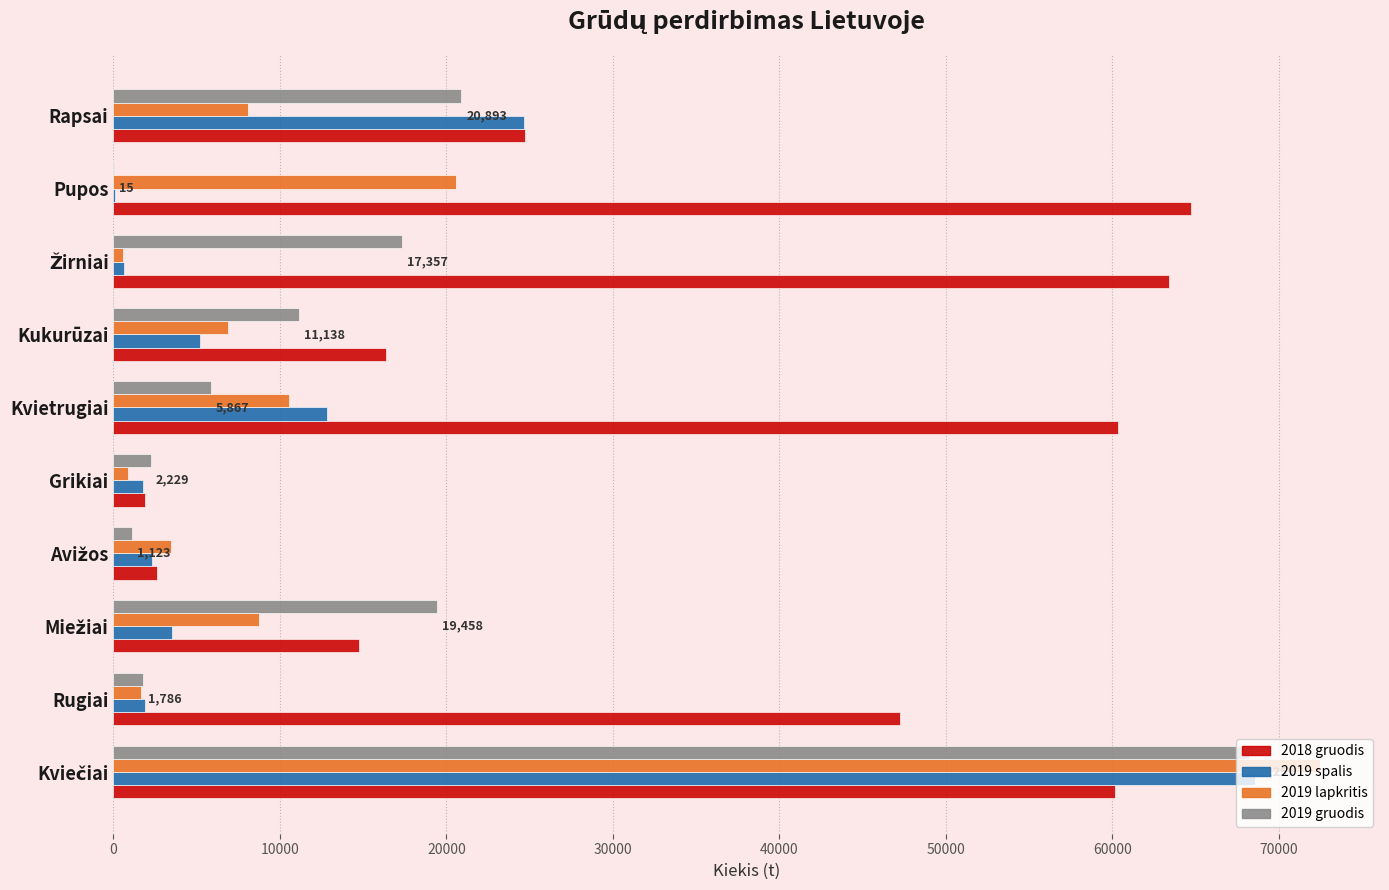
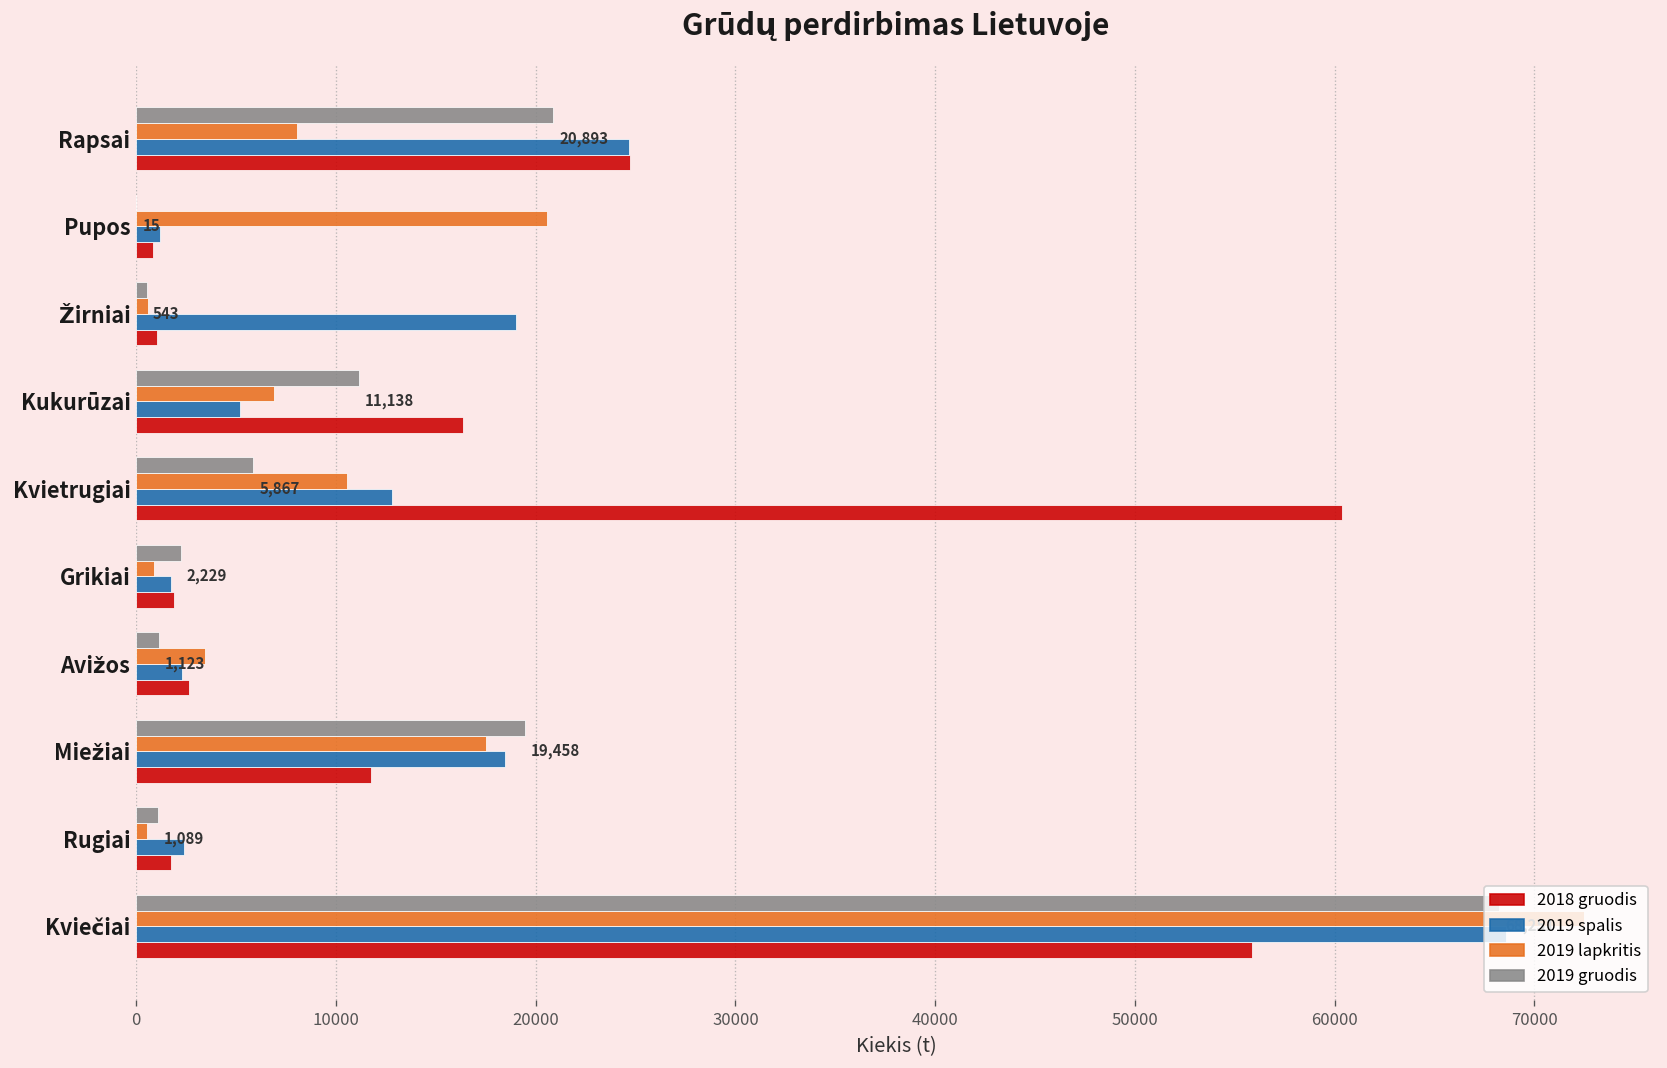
2019 spalis, Pupos: 100 -> 1200
2018 gruodis, Pupos: 64700 -> 800
2019 gruodis, Žirniai: 17,357 -> 543
2019 spalis, Žirniai: 600 -> 19000
2018 gruodis, Žirniai: 63400 -> 1000
2019 lapkritis, Miežiai: 8700 -> 17500
2019 spalis, Miežiai: 3500 -> 18500
2018 gruodis, Miežiai: 14700 -> 11800
2019 gruodis, Rugiai: 1,786 -> 1,089
2019 lapkritis, Rugiai: 1700 -> 500
2019 spalis, Rugiai: 1900 -> 2400
2018 gruodis, Rugiai: 47300 -> 1700
2018 gruodis, Kviečiai: 60200 -> 55900
